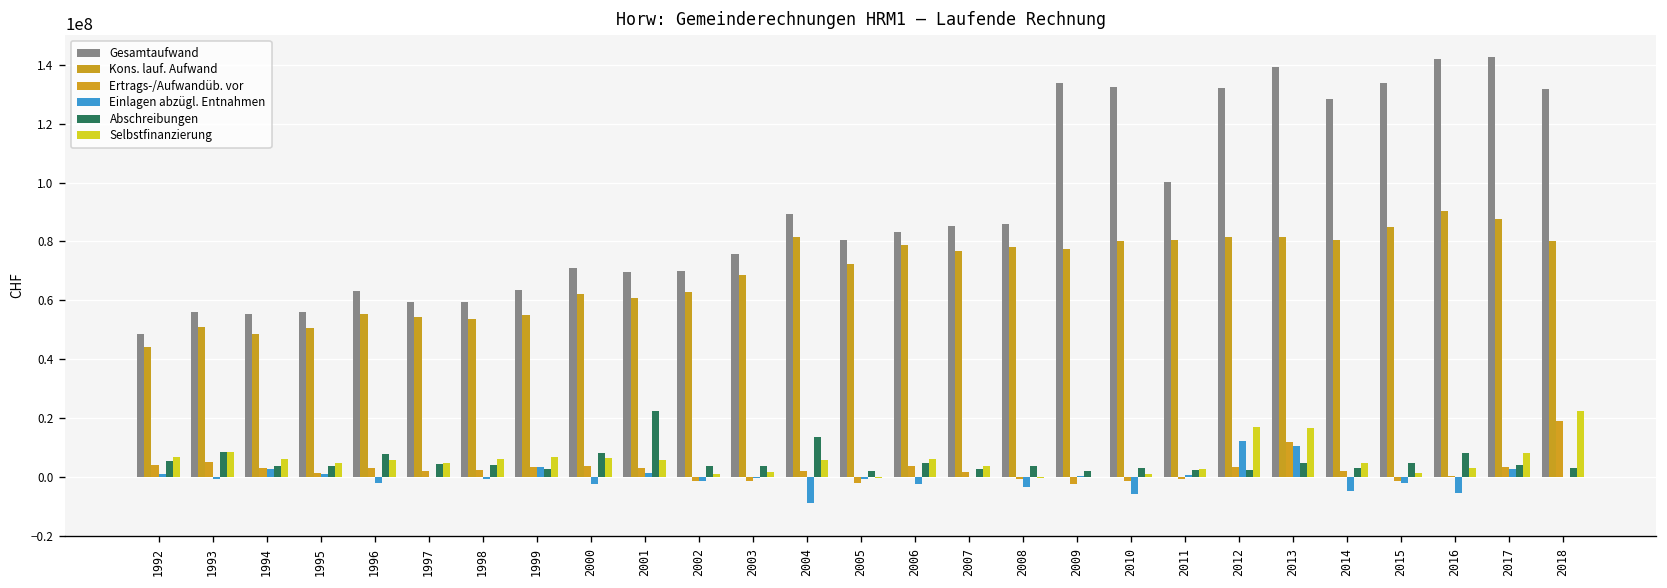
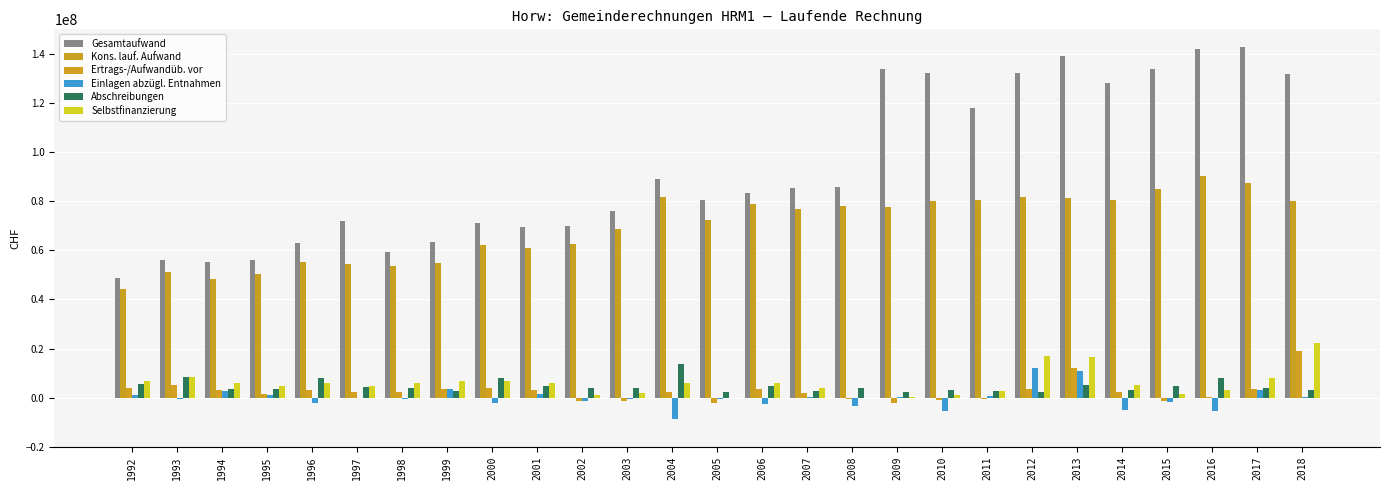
Gesamtaufwand, 1997: 60000000 -> 72000000
Abschreibungen, 2001: 22000000 -> 5000000
Gesamtaufwand, 2011: 100000000 -> 118000000
